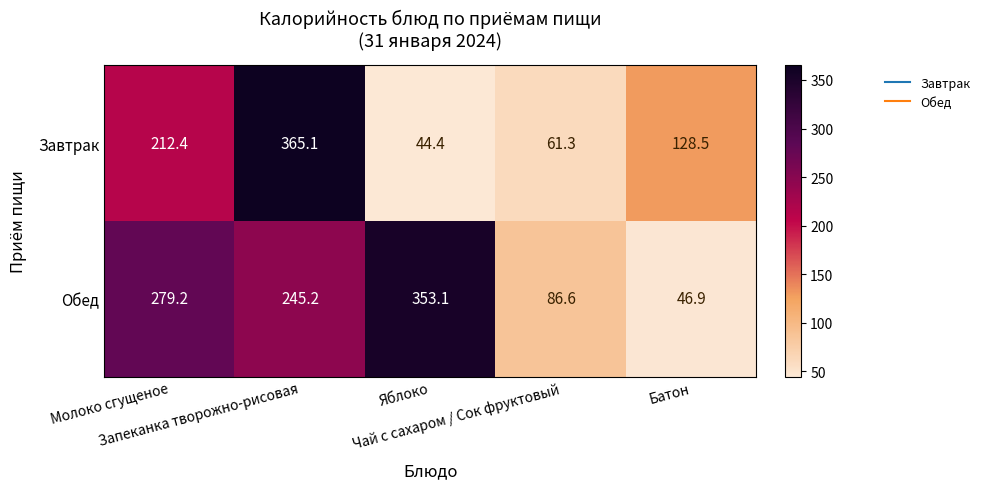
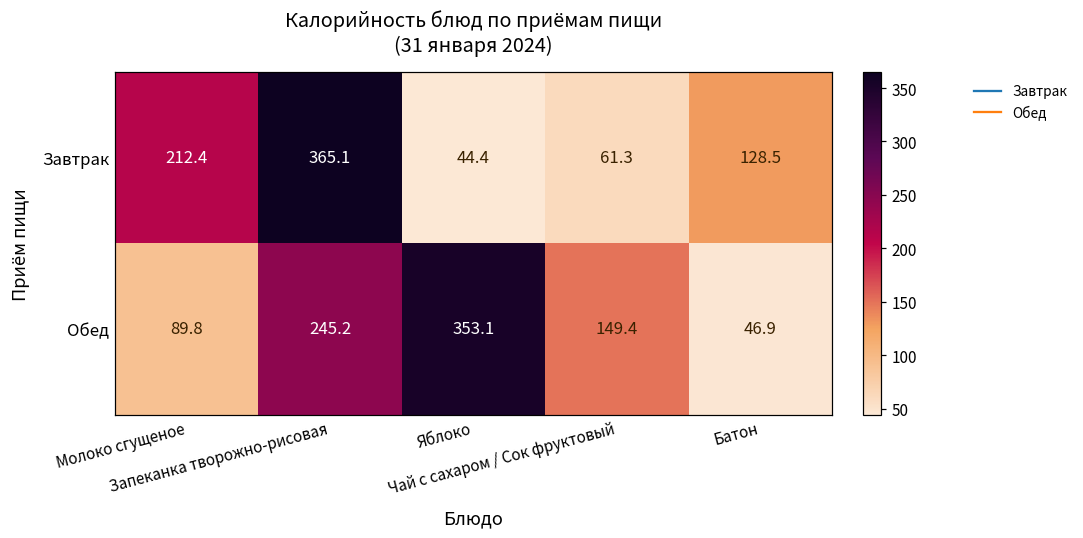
Обед, Молоко сгущеное: 279.2 -> 89.8
Обед, Чай с сахаром / Сок фруктовый: 86.6 -> 149.4
